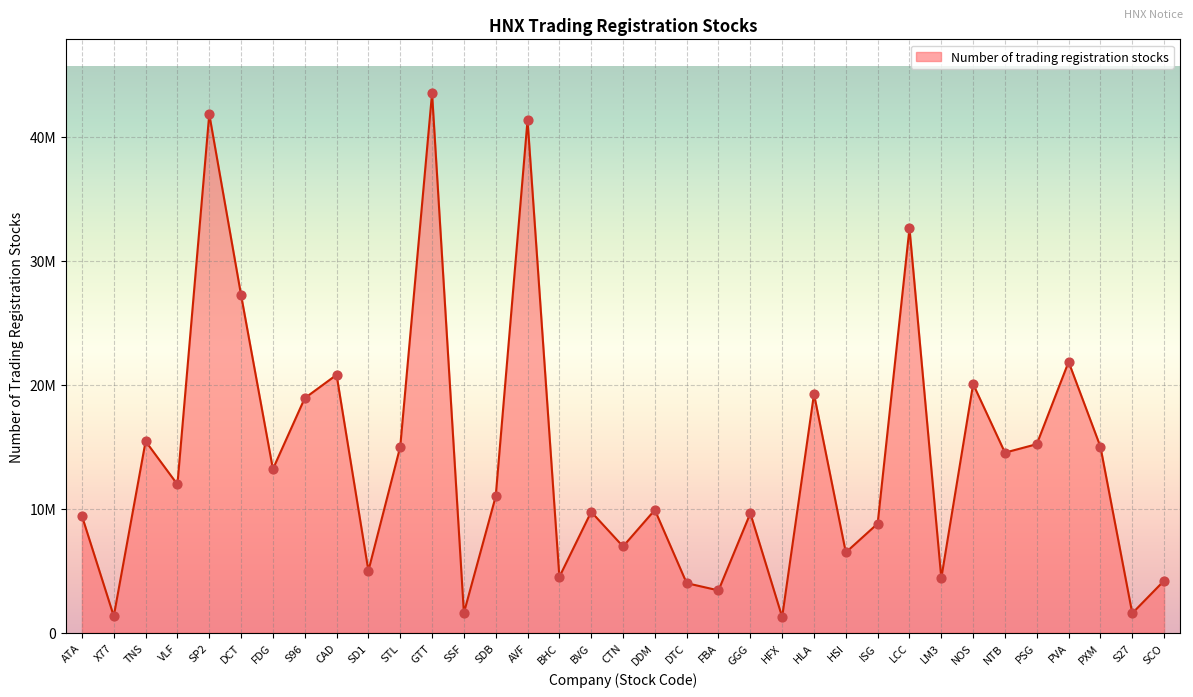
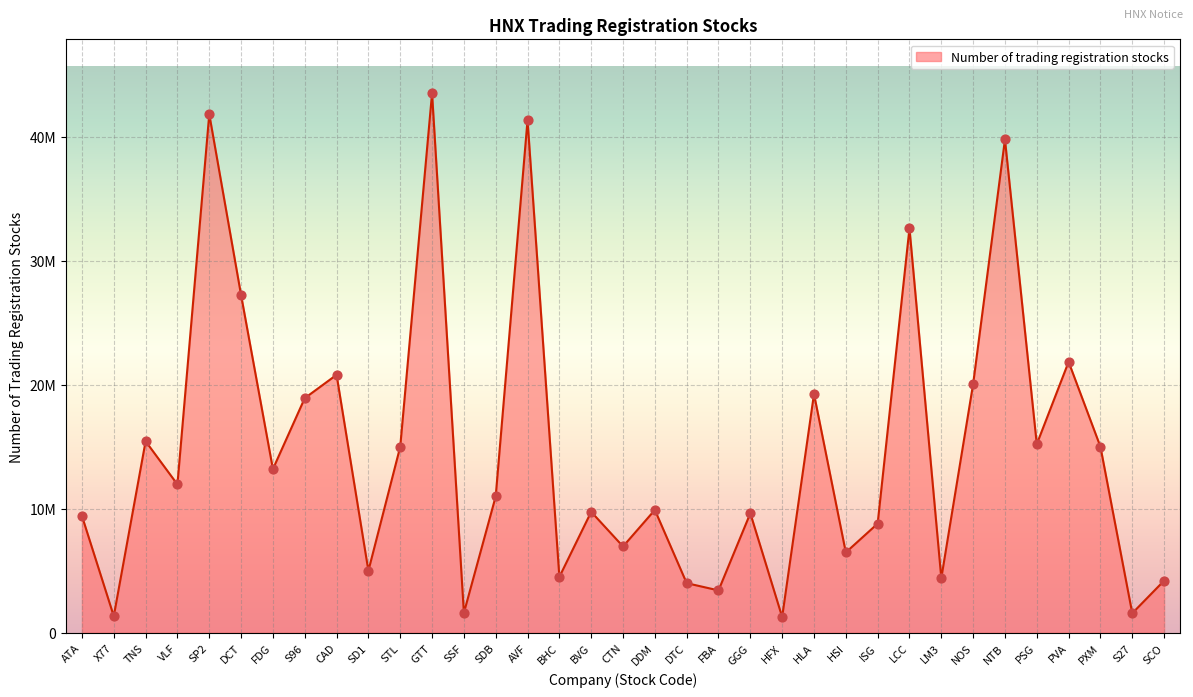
NTB: 14500000 -> 39800000
